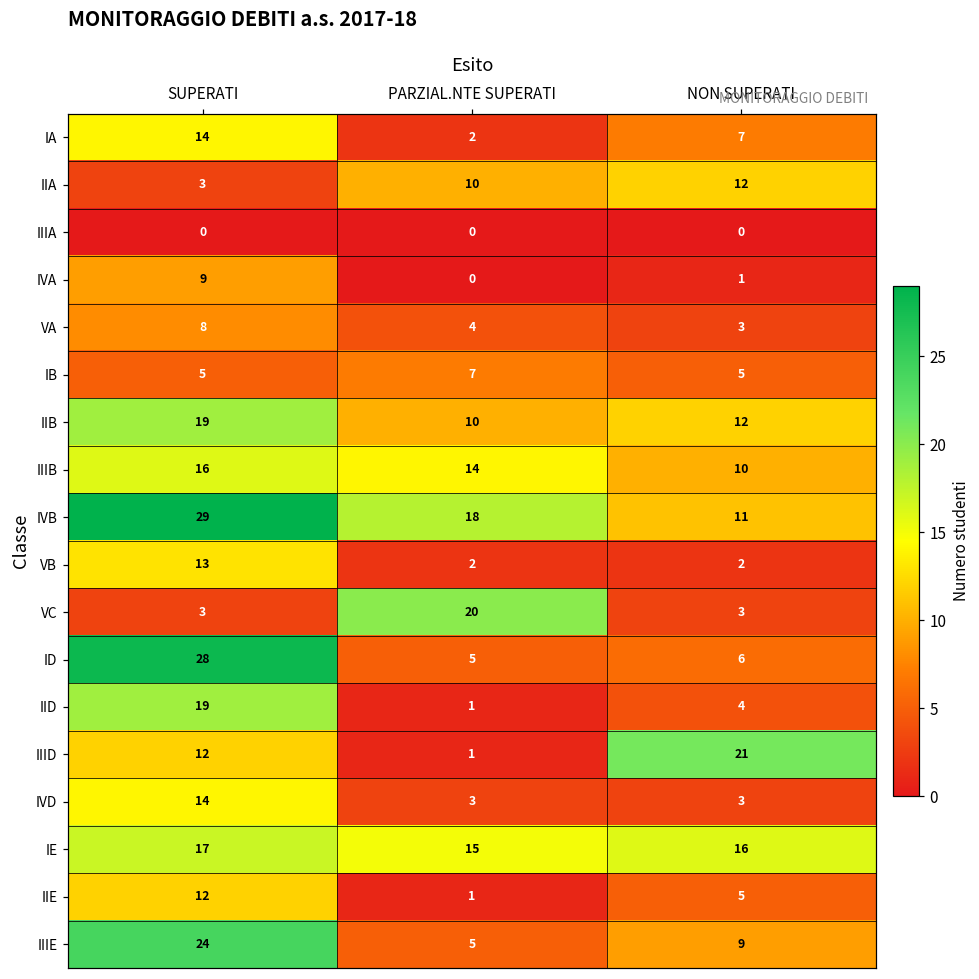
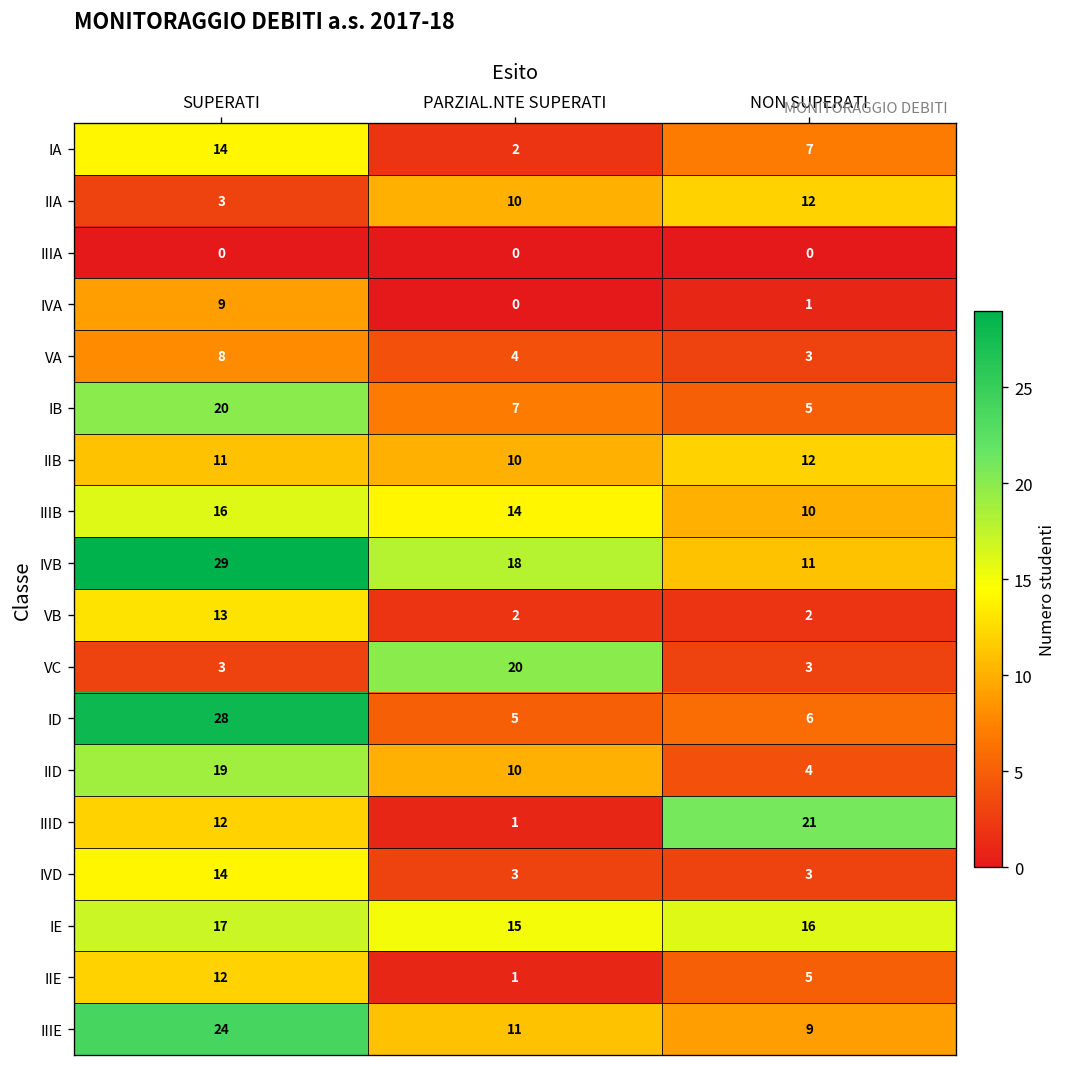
IB, SUPERATI: 5 -> 20
IIB, SUPERATI: 19 -> 11
IID, PARZIAL.NTE SUPERATI: 1 -> 10
IIIE, PARZIAL.NTE SUPERATI: 5 -> 11
